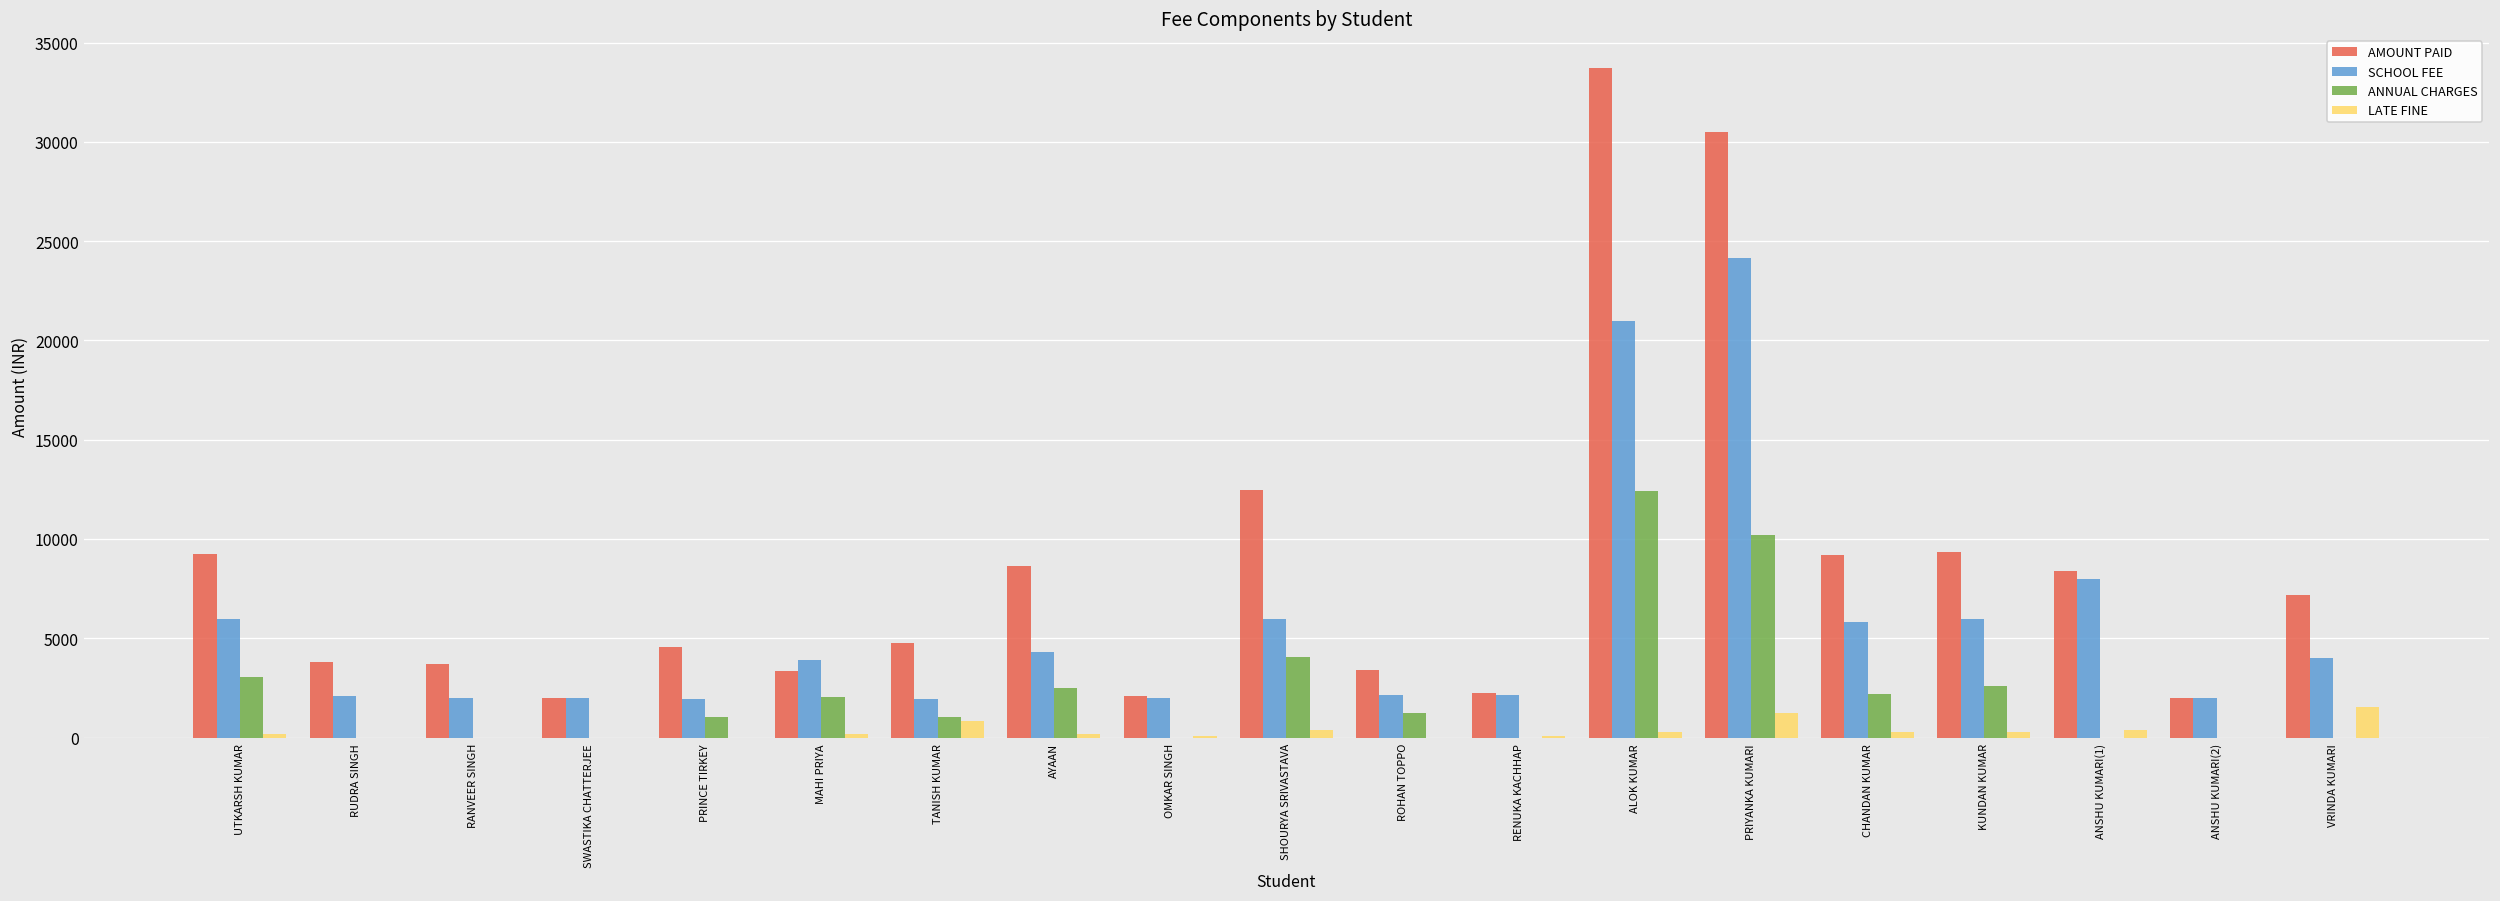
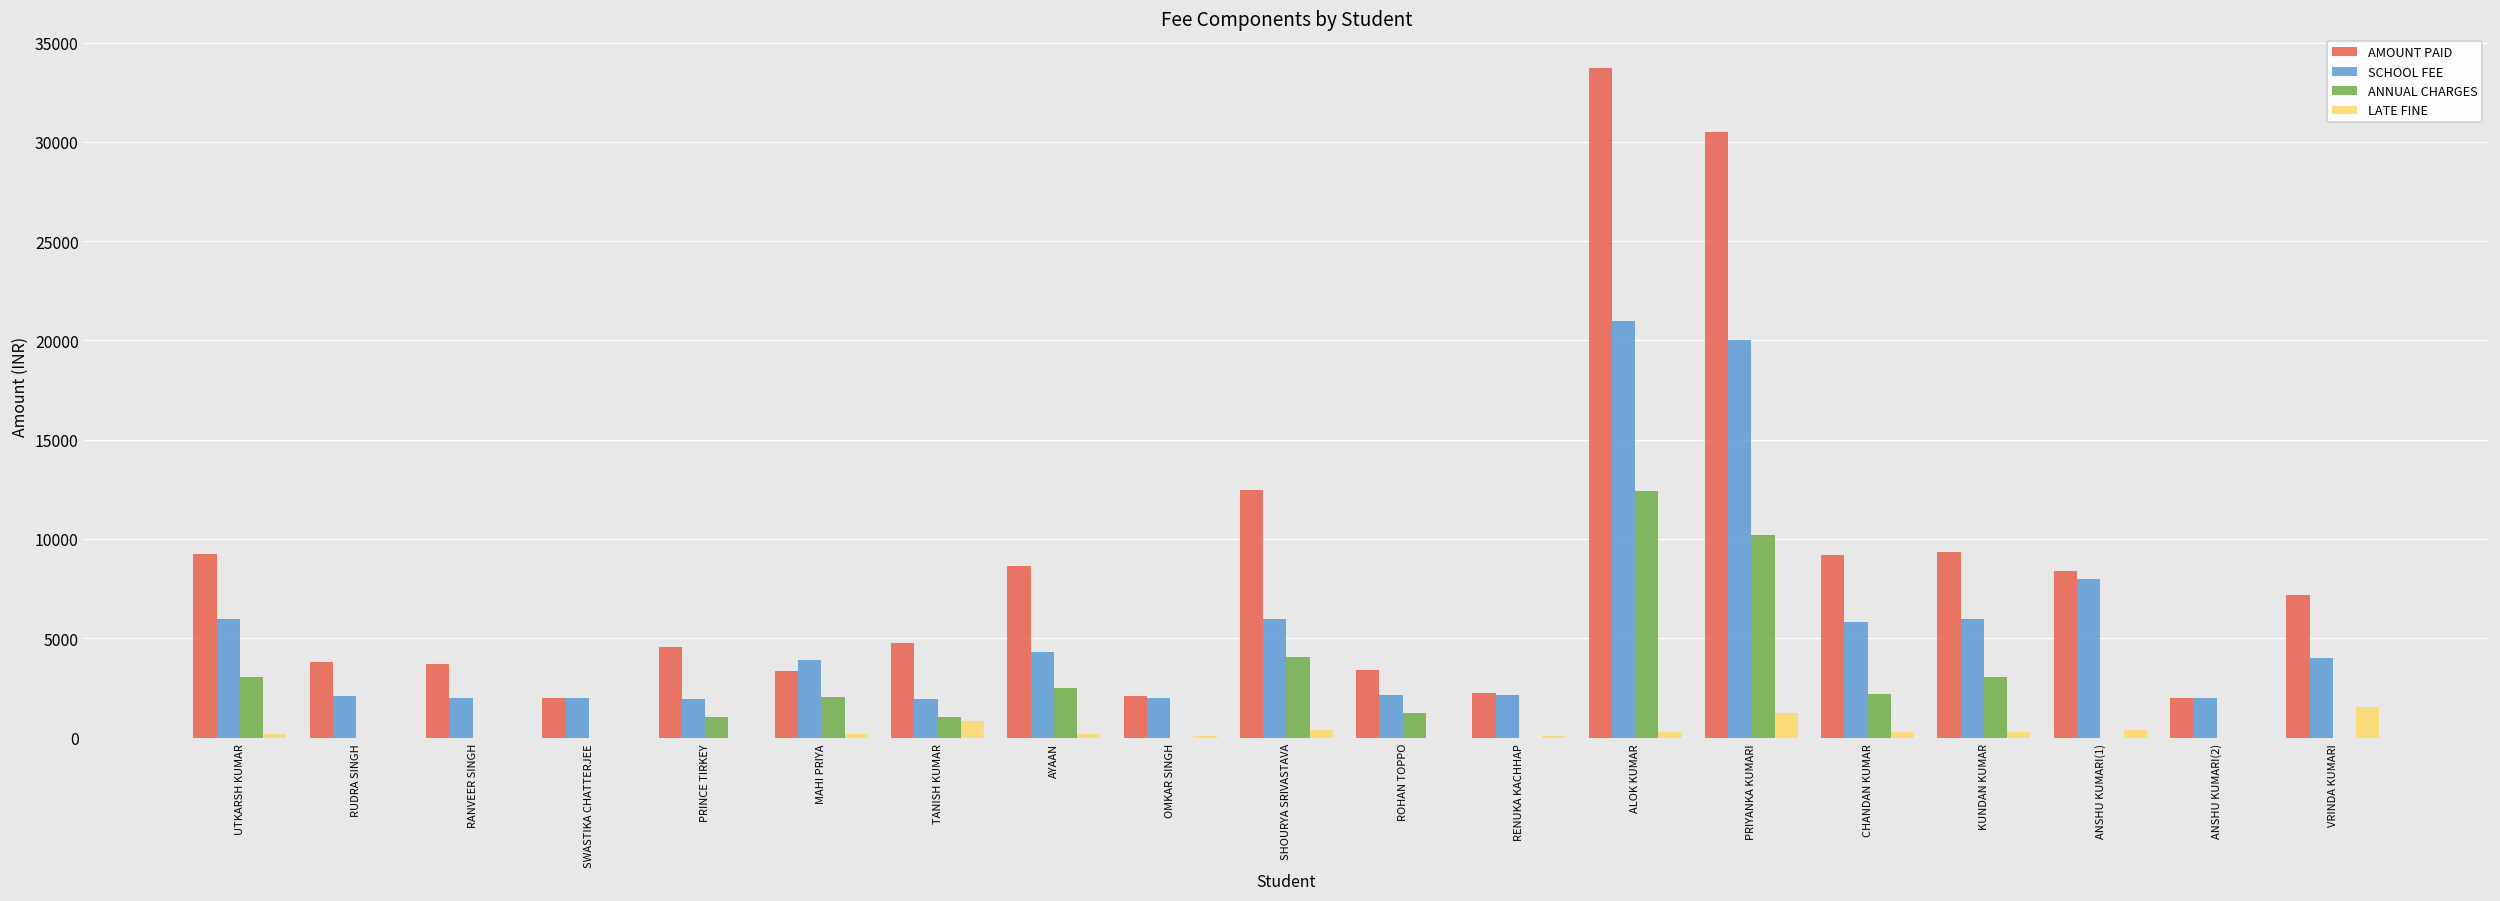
SCHOOL FEE, PRIYANKA KUMARI: 24200 -> 20000
ANNUAL CHARGES, KUNDAN KUMAR: 2600 -> 3100
